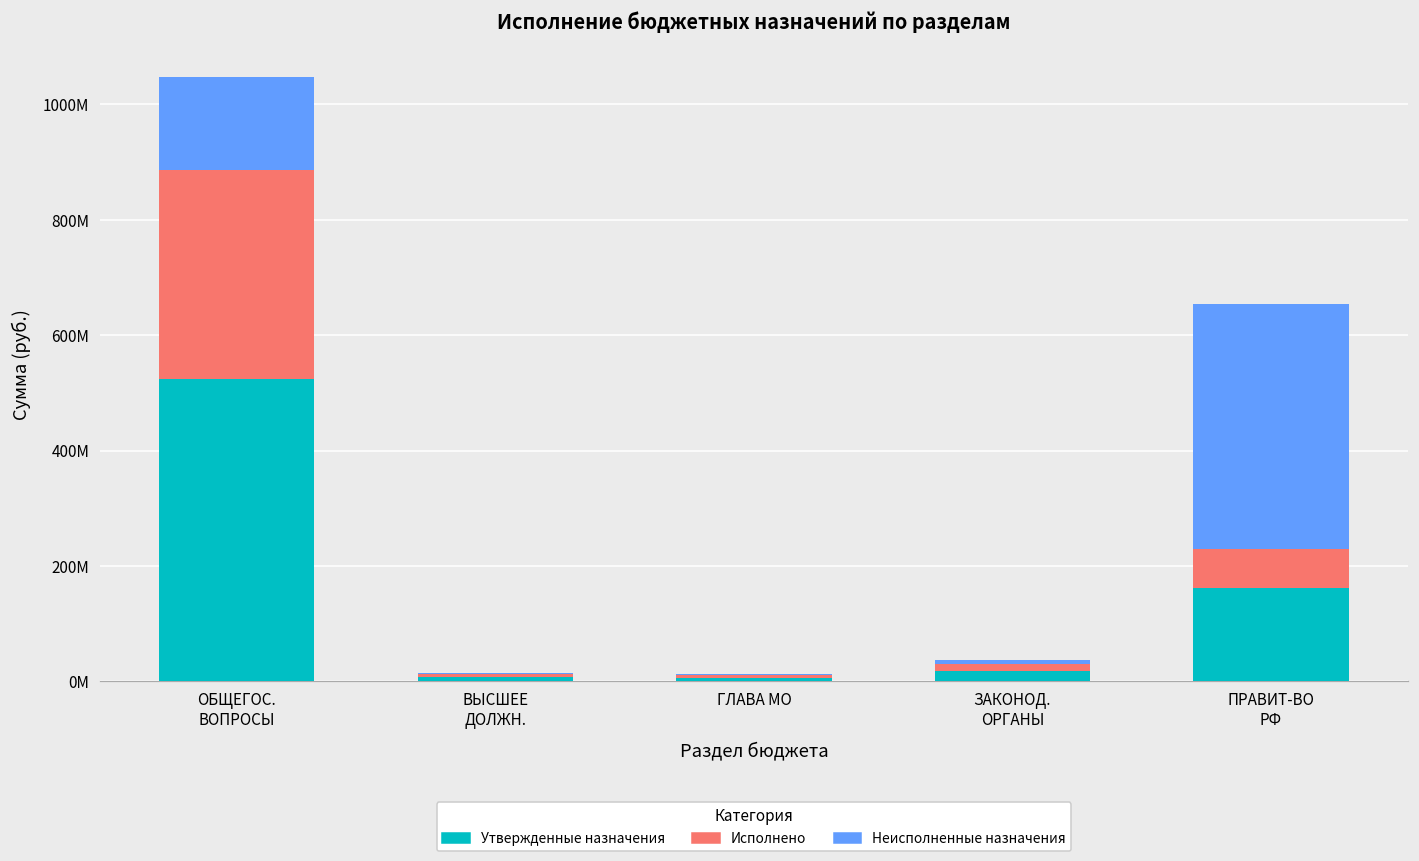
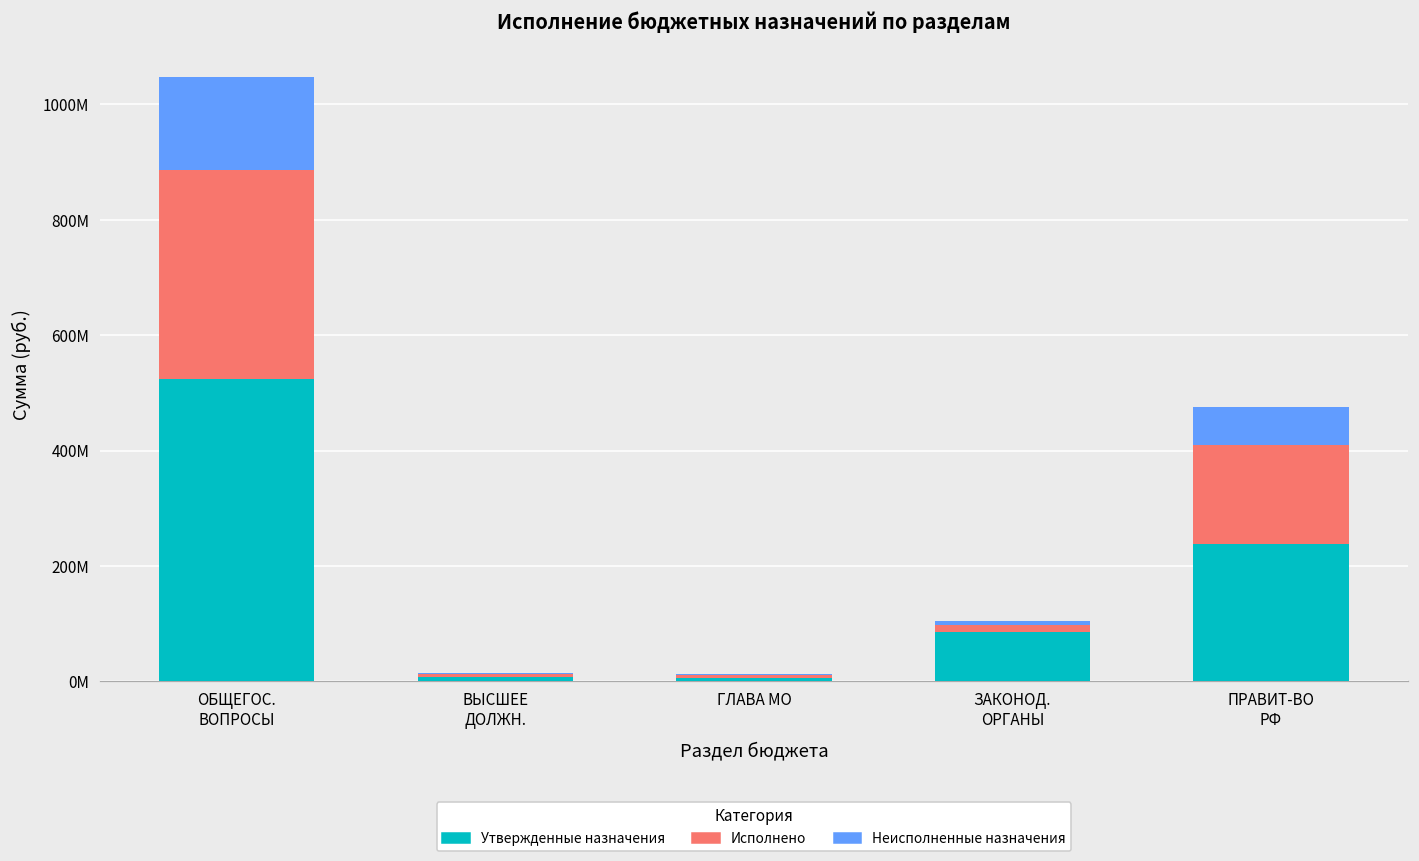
Утвержденные назначения, ЗАКОНОД. ОРГАНЫ: 20000000 -> 90000000
Утвержденные назначения, ПРАВИТ-ВО РФ: 160000000 -> 240000000
Исполнено, ПРАВИТ-ВО РФ: 70000000 -> 170000000
Неисполненные назначения, ПРАВИТ-ВО РФ: 420000000 -> 70000000
